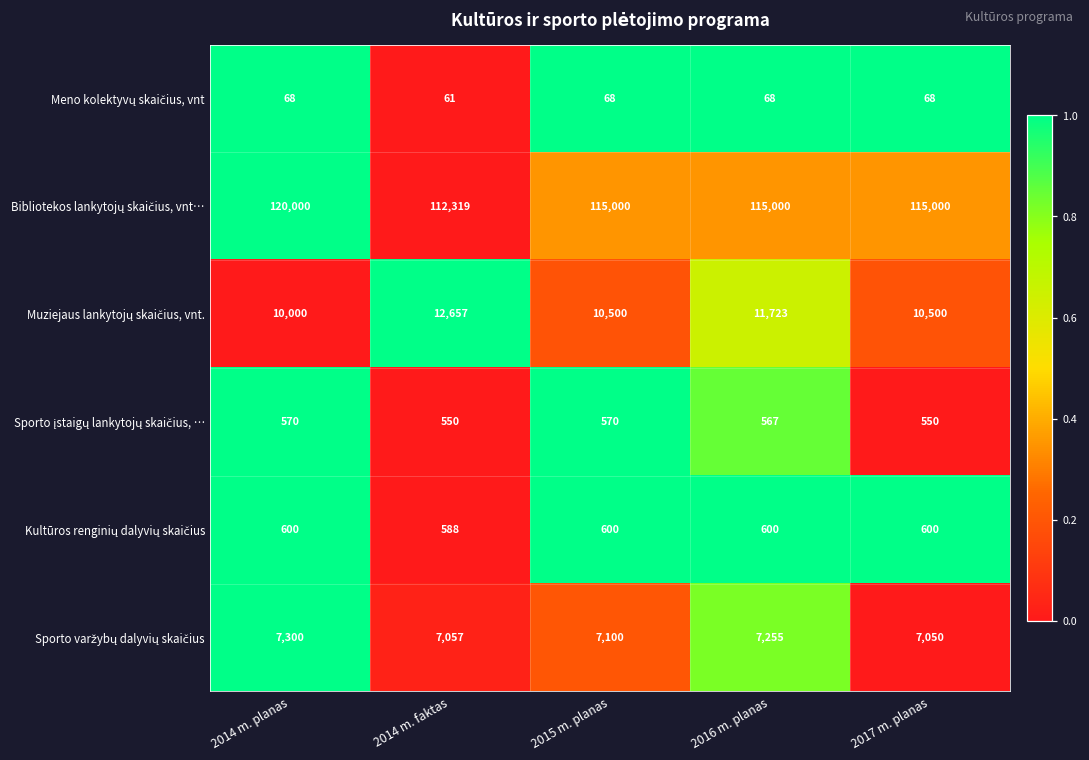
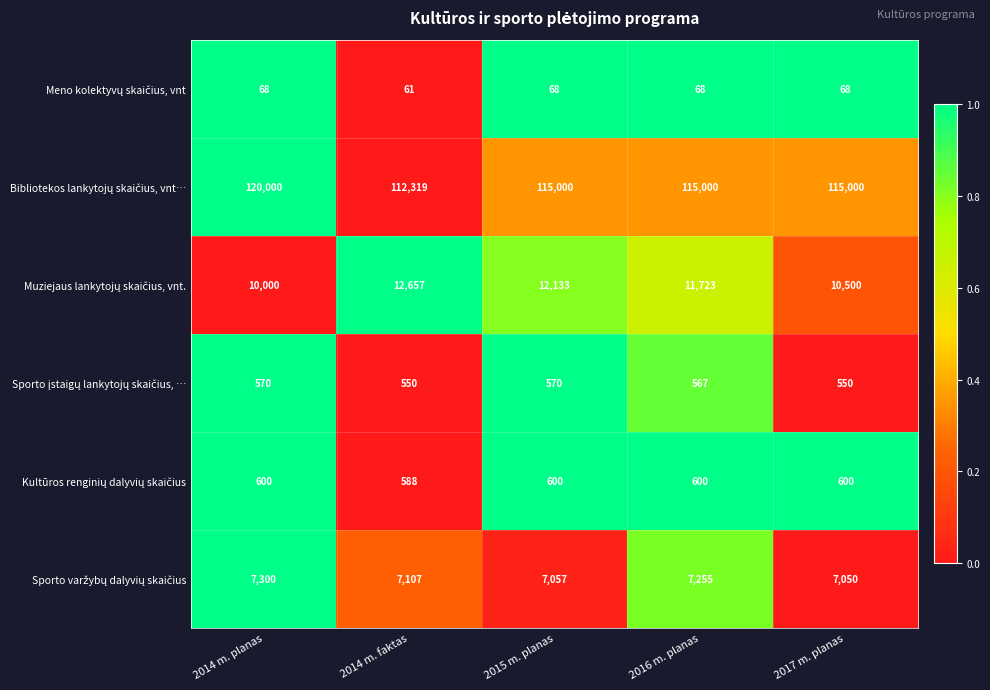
Muziejaus lankytojų skaičius, vnt., 2015 m. planas: 10,500 -> 12,133
Sporto varžybų dalyvių skaičius, 2014 m. faktas: 7,057 -> 7,107
Sporto varžybų dalyvių skaičius, 2015 m. planas: 7,100 -> 7,057
